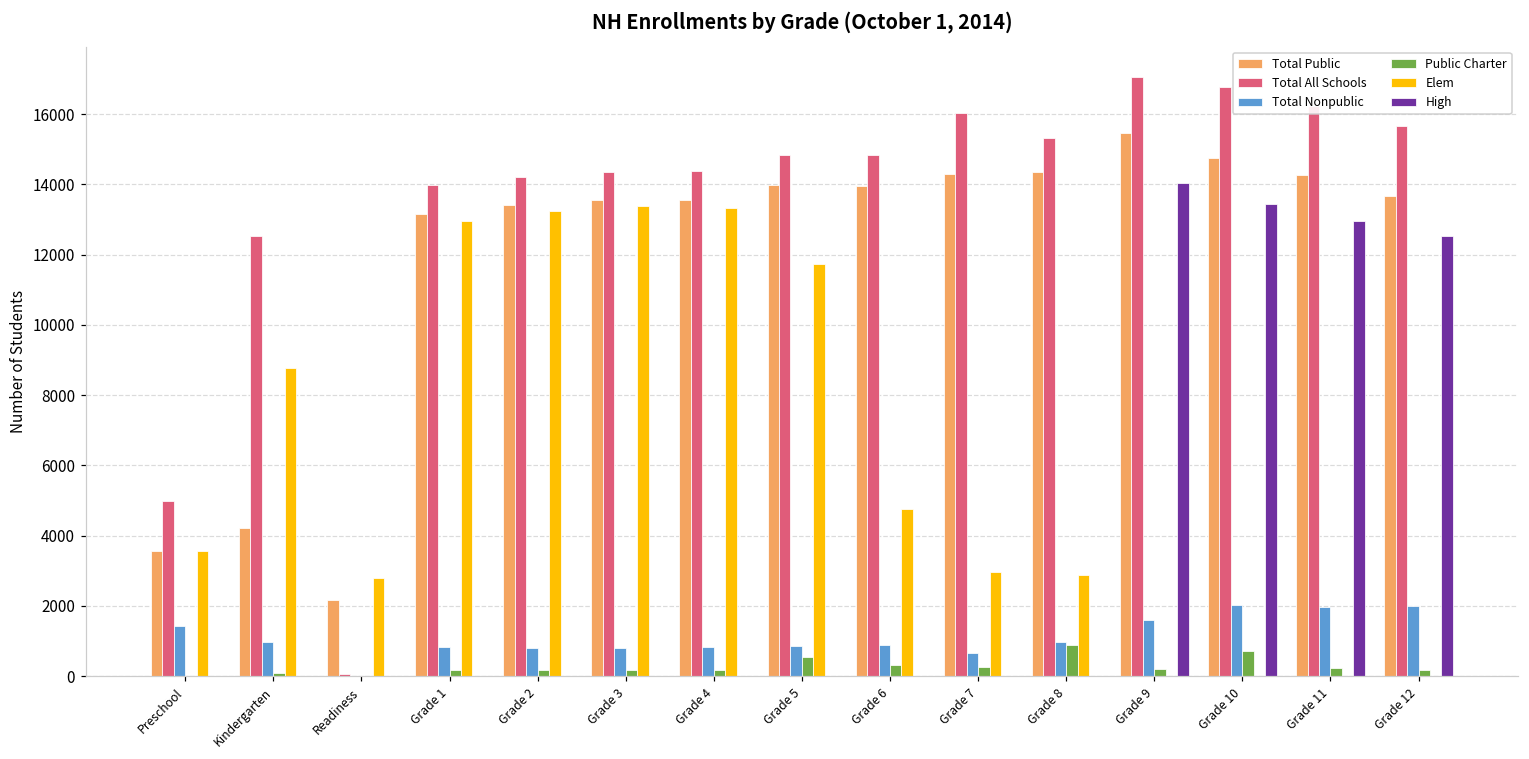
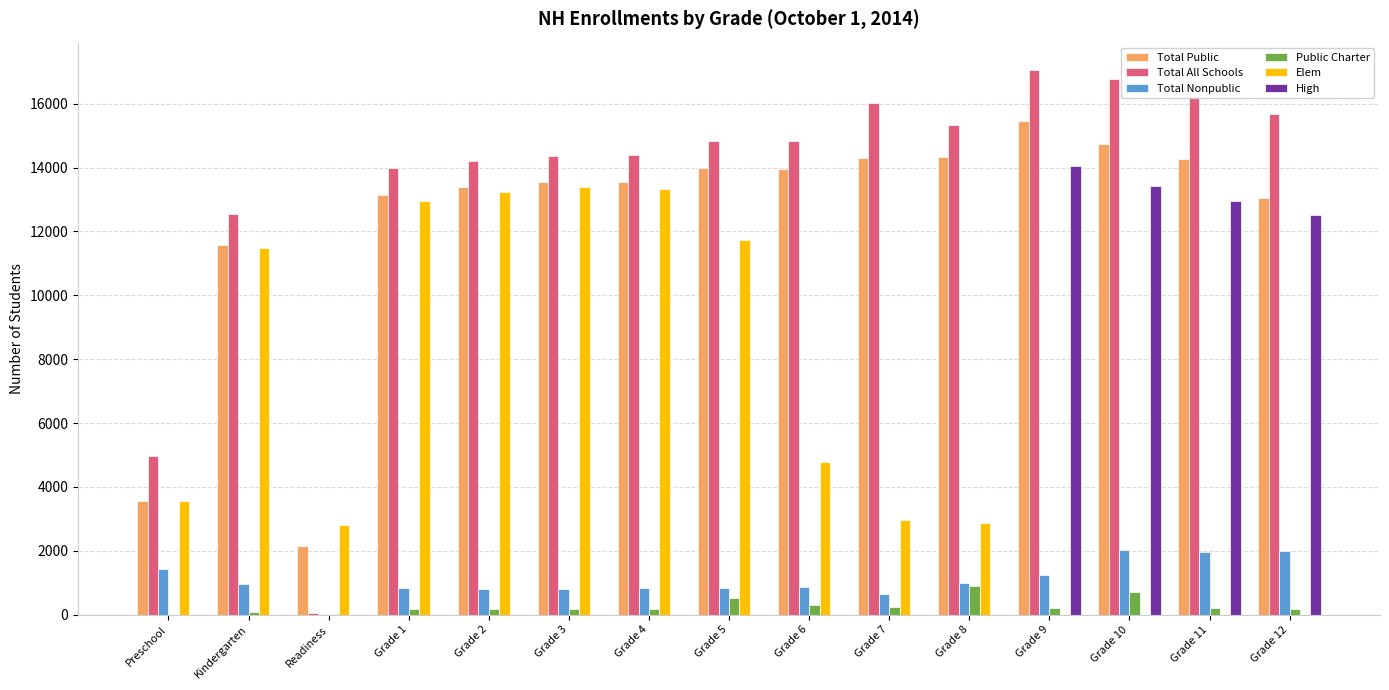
Total Public, Kindergarten: 4200 -> 11600
Elem, Kindergarten: 8800 -> 11500
Total Nonpublic, Grade 9: 1600 -> 1300
Total Public, Grade 12: 13700 -> 13000
